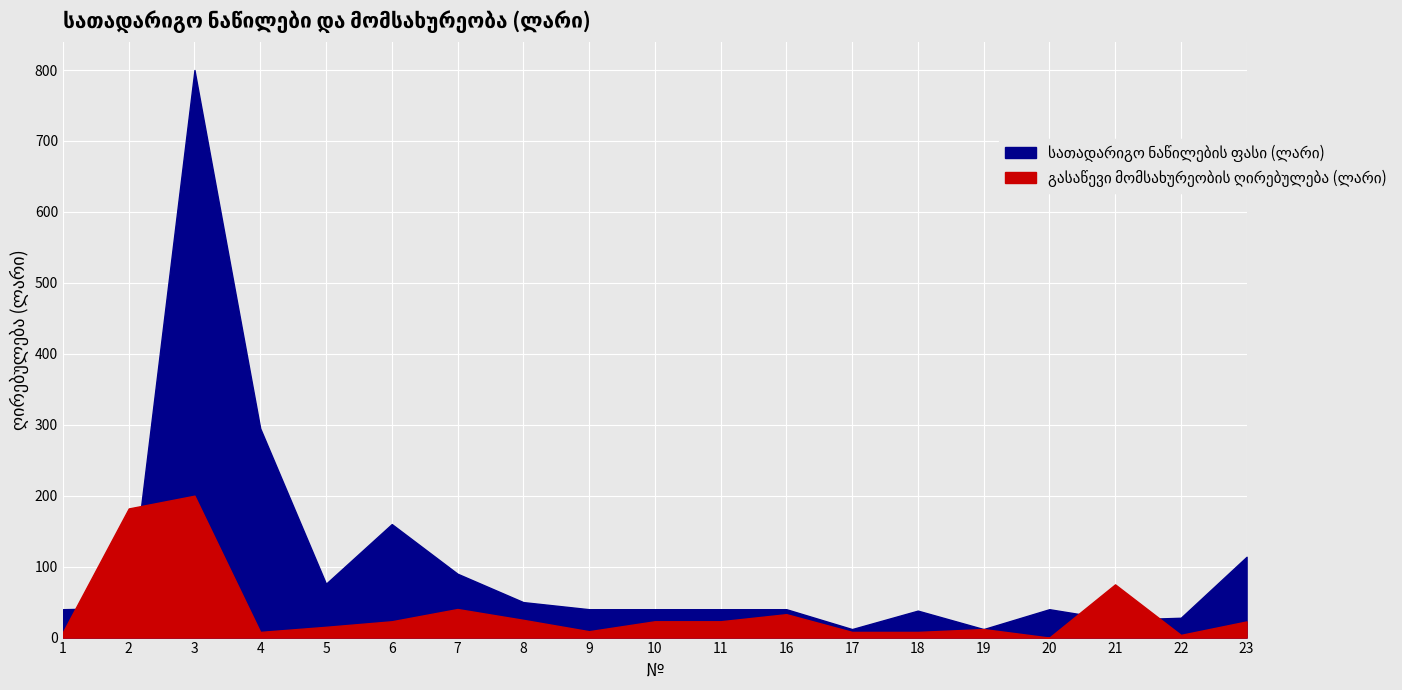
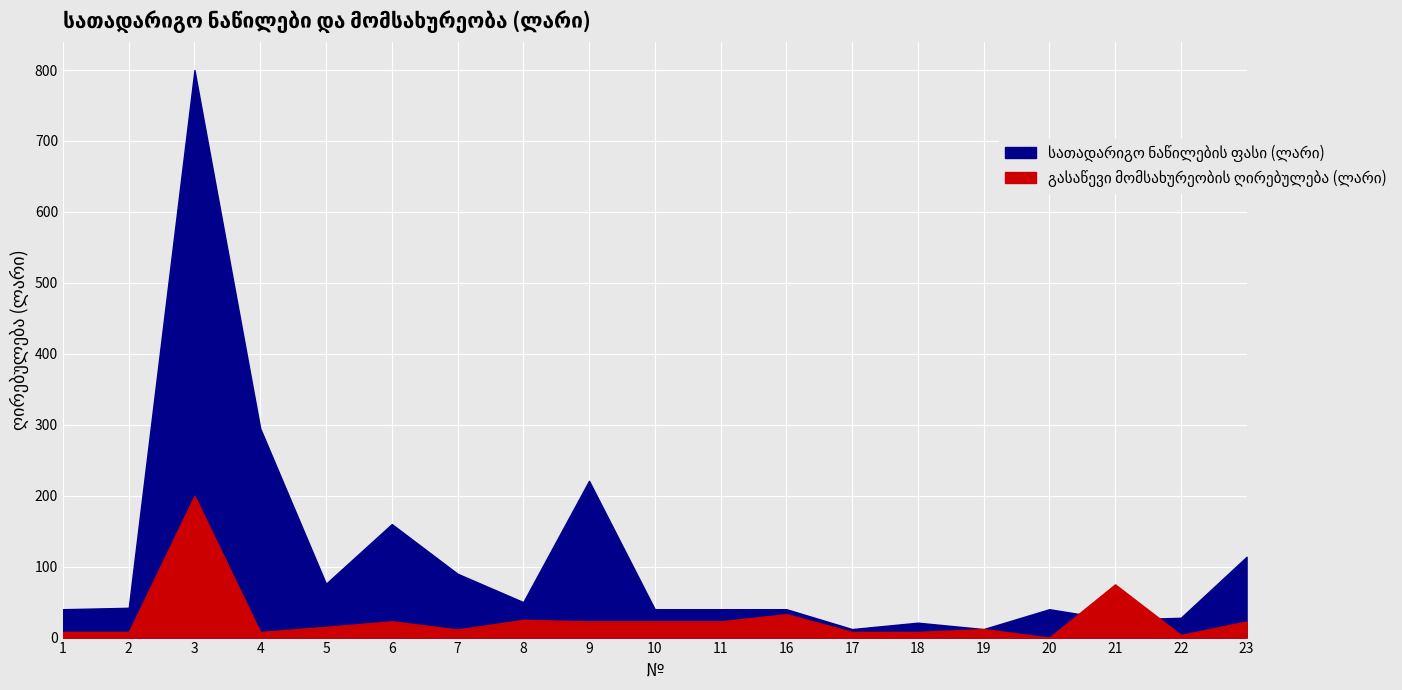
გასაწევი მომსახურეობის ღირებულება (ლარი), 2: 180 -> 10
გასაწევი მომსახურეობის ღირებულება (ლარი), 7: 40 -> 10
სათადარიგო ნაწილების ფასი (ლარი), 9: 40 -> 220
გასაწევი მომსახურეობის ღირებულება (ლარი), 9: 10 -> 20
სათადარიგო ნაწილების ფასი (ლარი), 18: 40 -> 20
